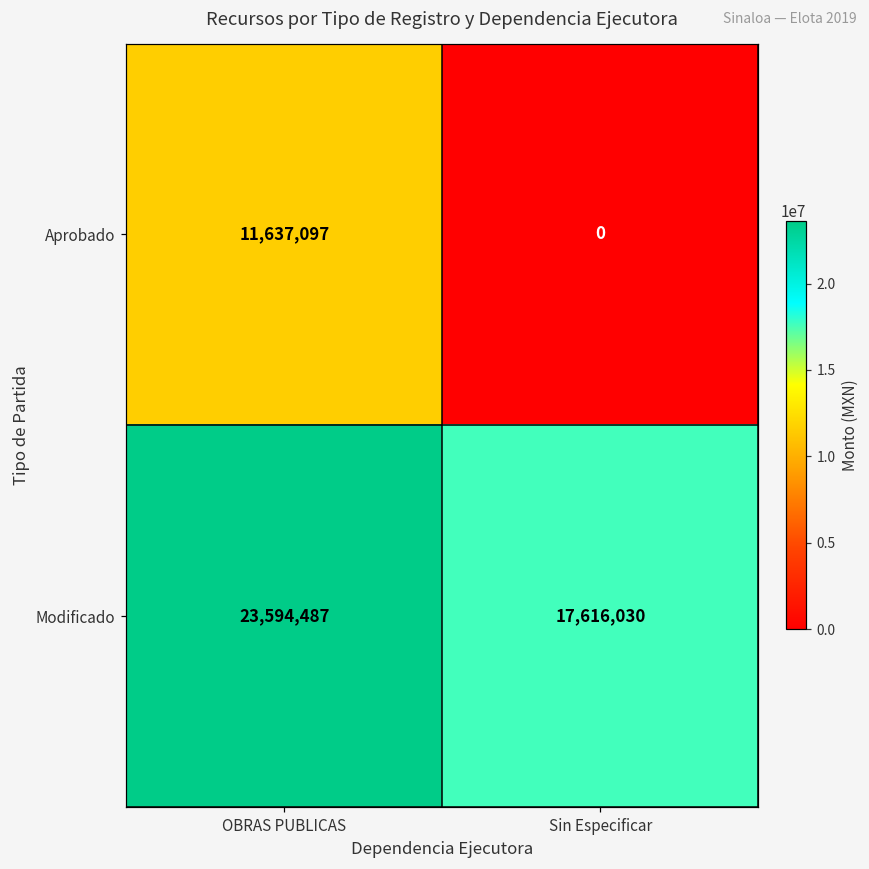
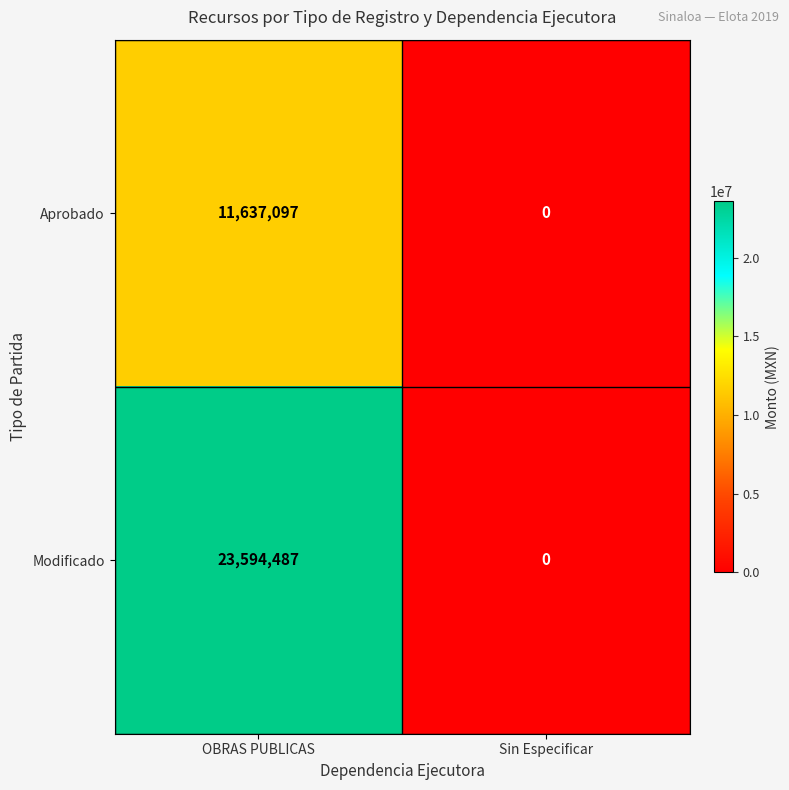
Modificado, Sin Especificar: 17,616,030 -> 0
